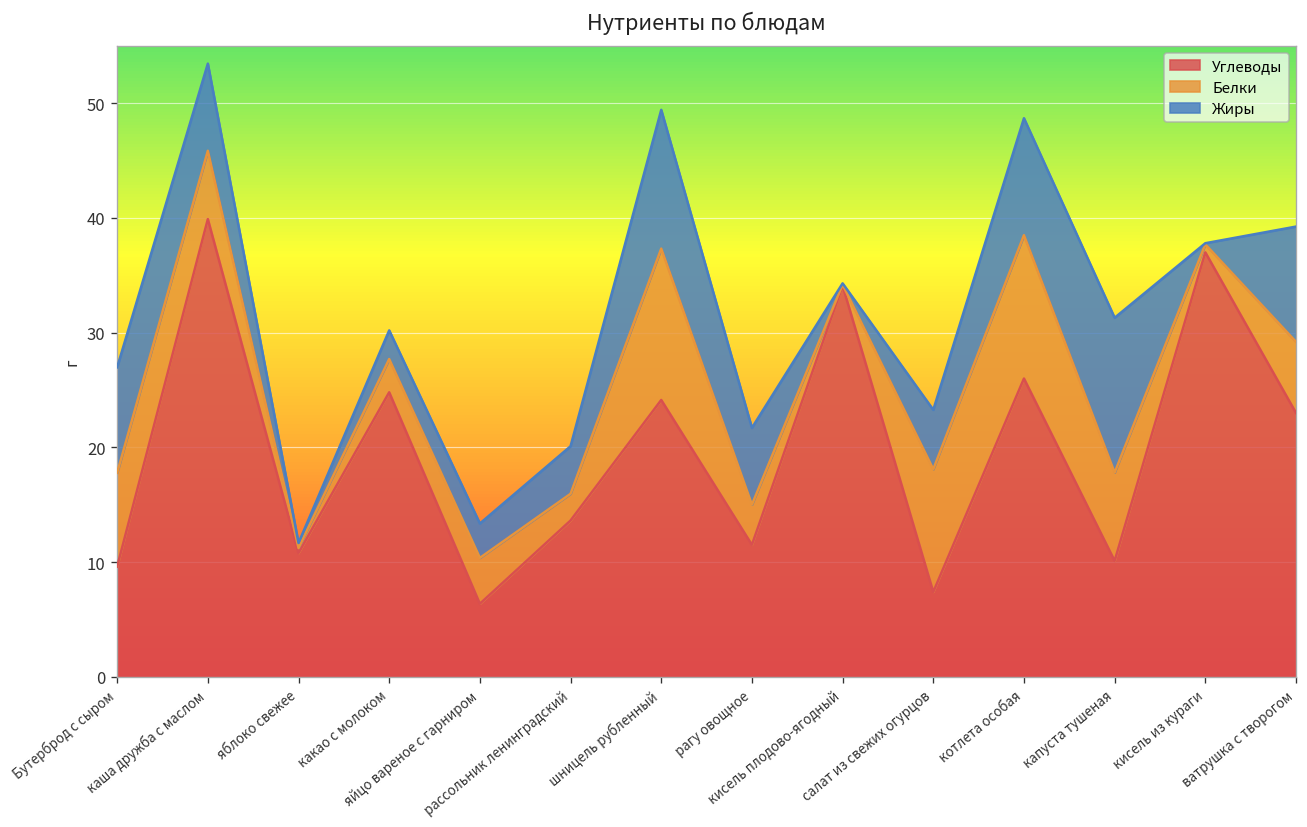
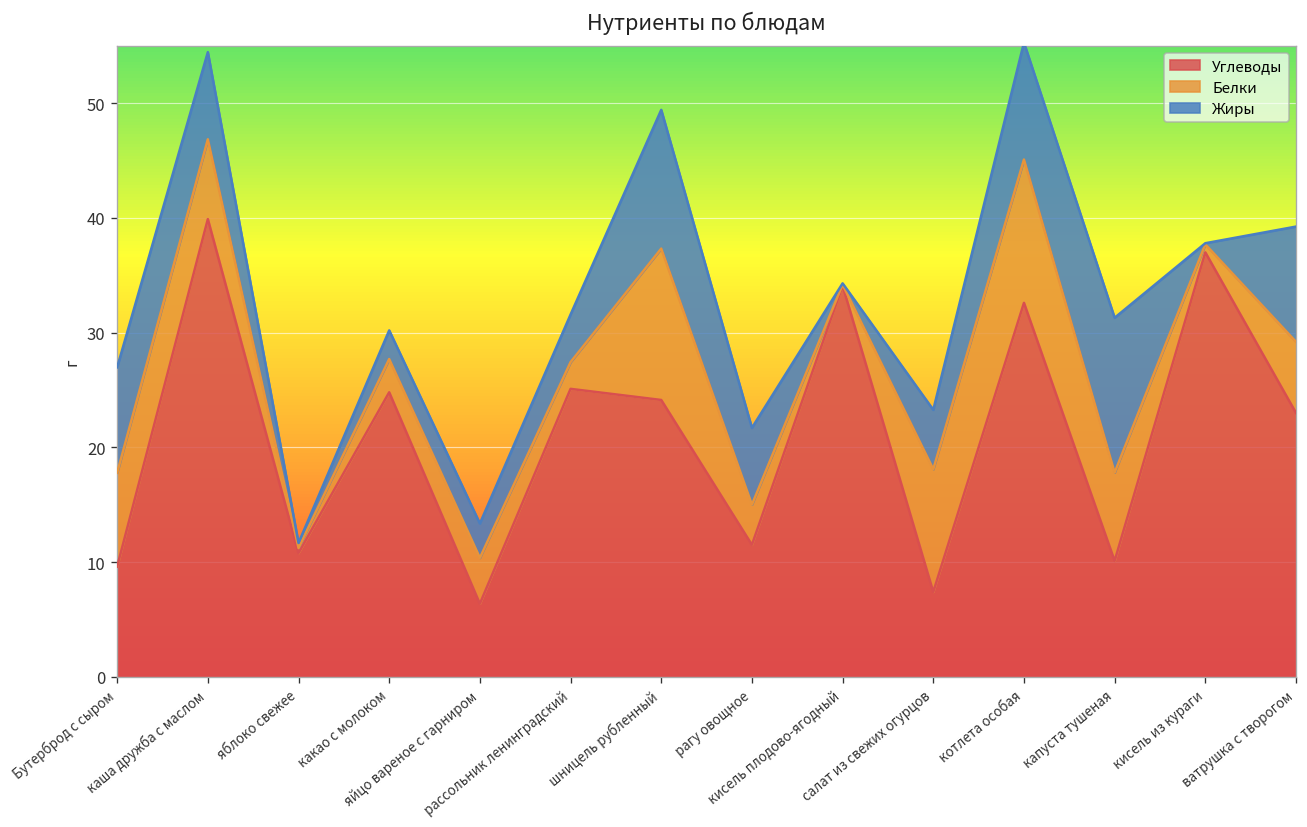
Белки, каша дружба с маслом: 6 -> 7
Углеводы, рассольник ленинградский: 14 -> 25
Углеводы, котлета особая: 26 -> 33
